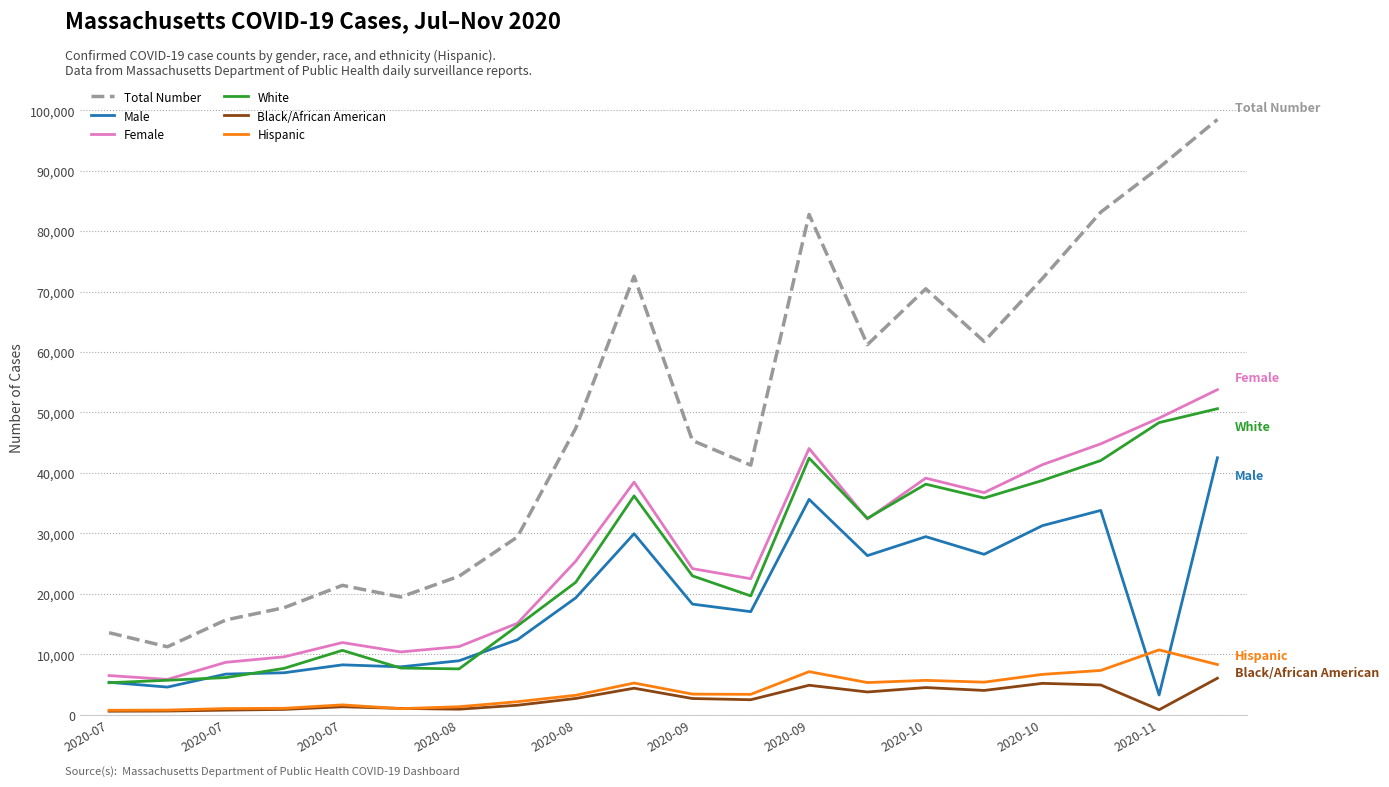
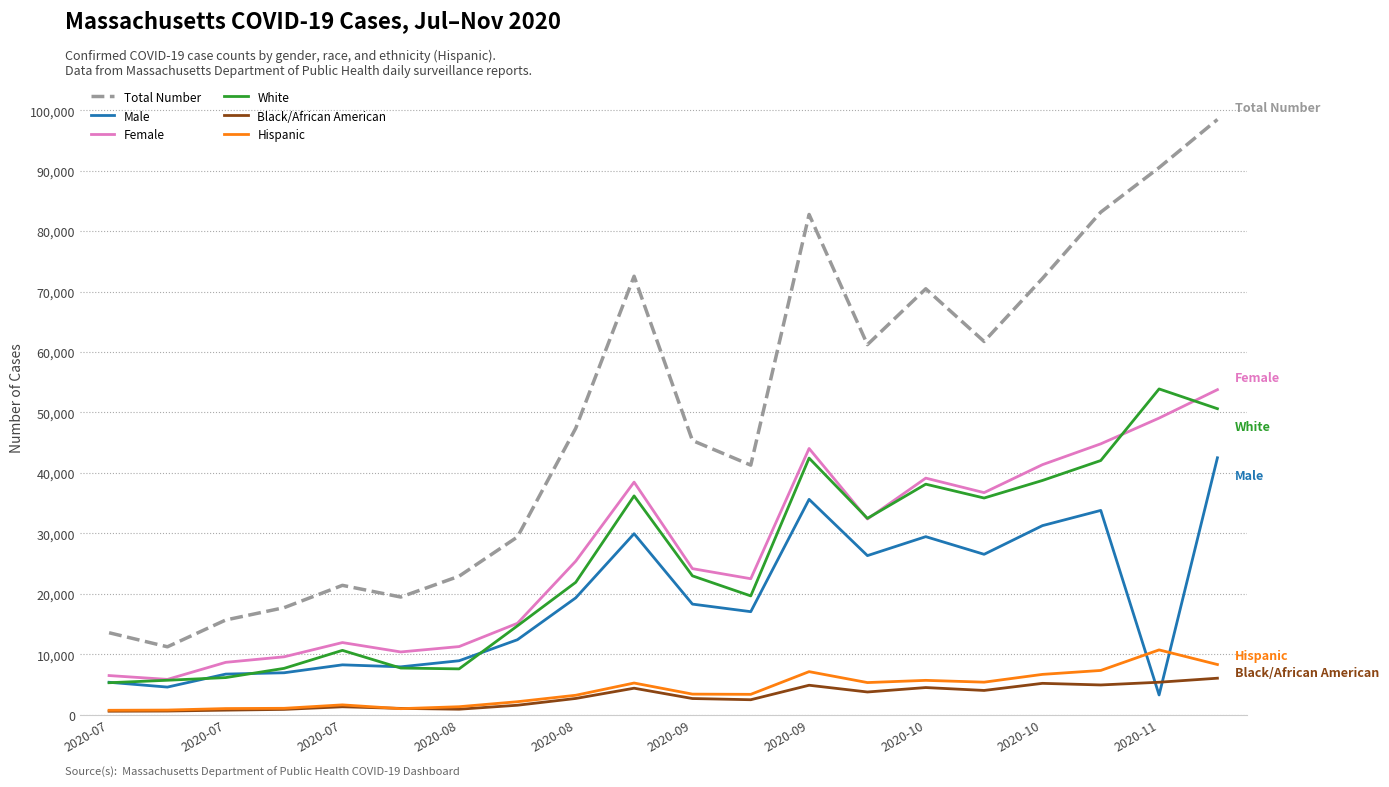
White, 2020-11: 48,000 -> 54,000
Black/African American, 2020-11: 1,000 -> 5,000
